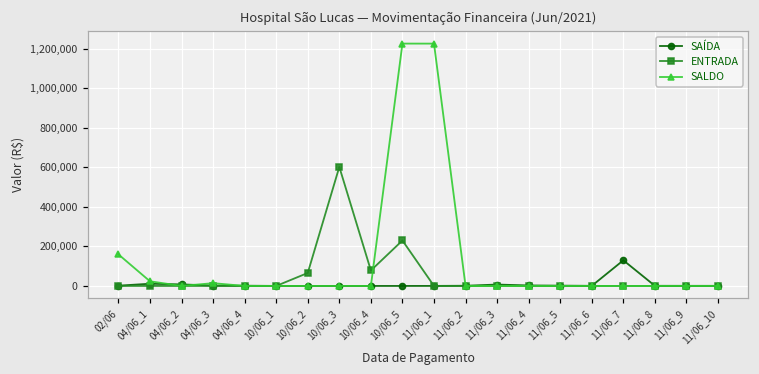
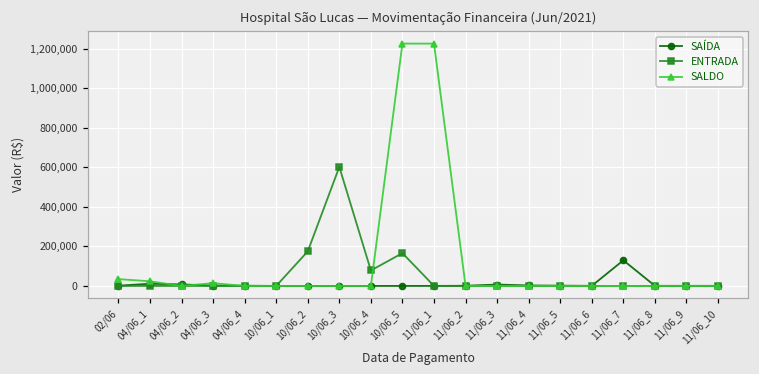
SALDO, 02/06: 160,000 -> 30,000
ENTRADA, 10/06_2: 70,000 -> 180,000
ENTRADA, 10/06_5: 230,000 -> 170,000
